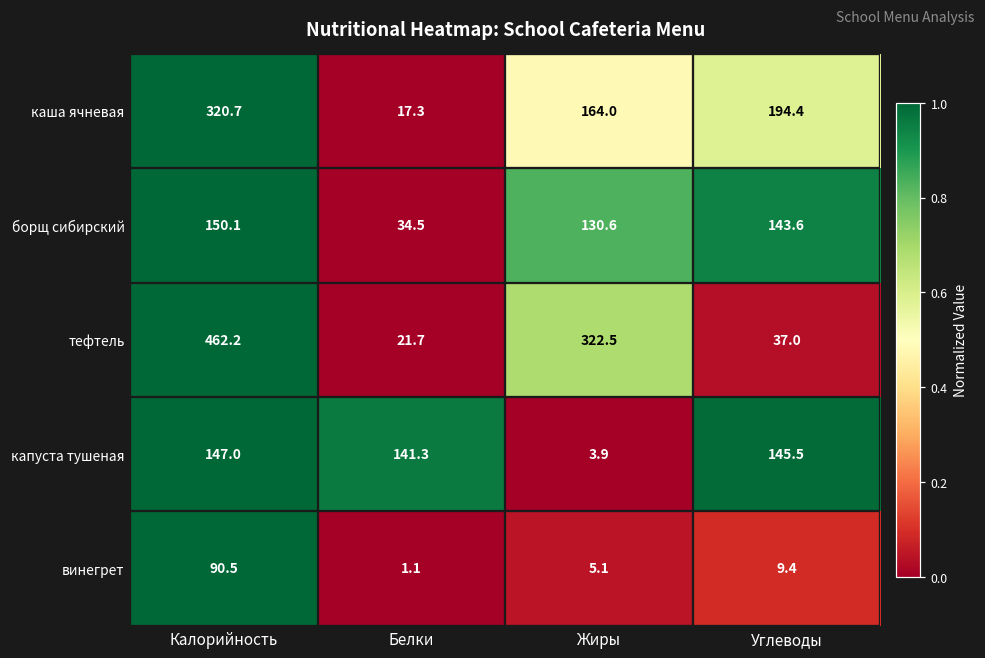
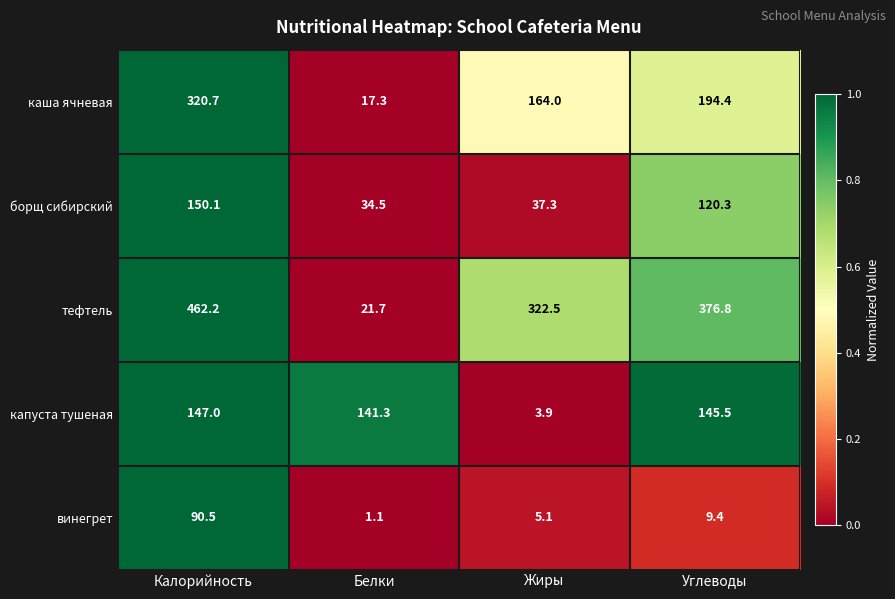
борщ сибирский, Жиры: 130.6 -> 37.3
борщ сибирский, Углеводы: 143.6 -> 120.3
тефтель, Углеводы: 37.0 -> 376.8
